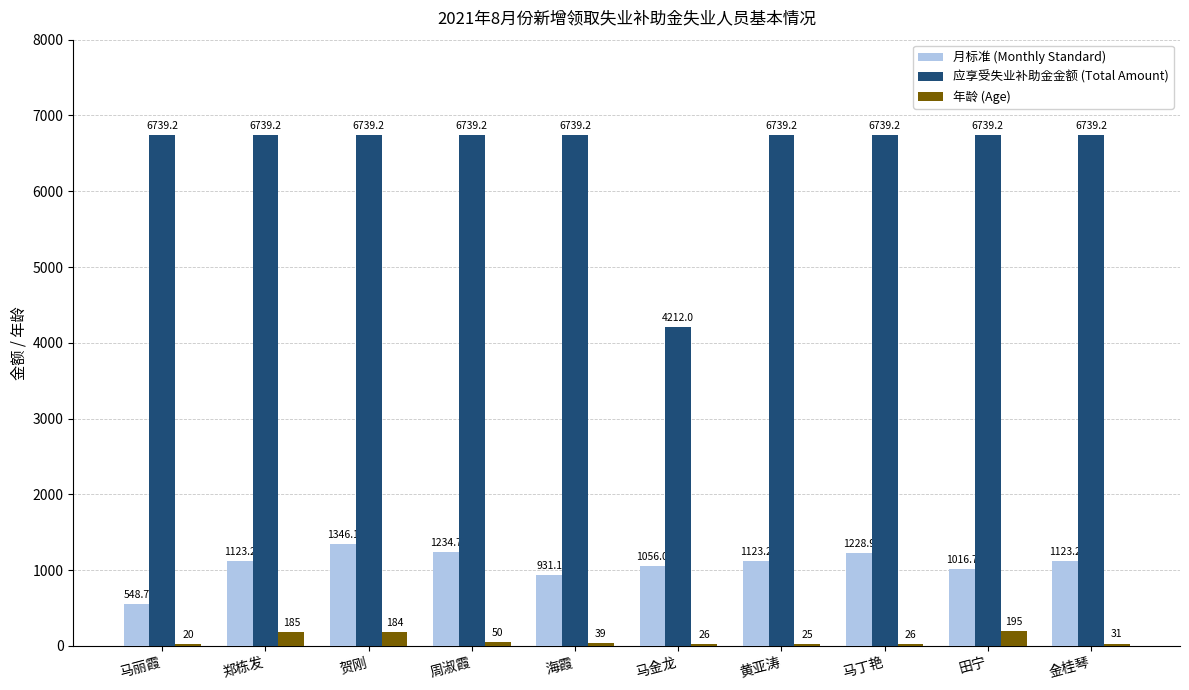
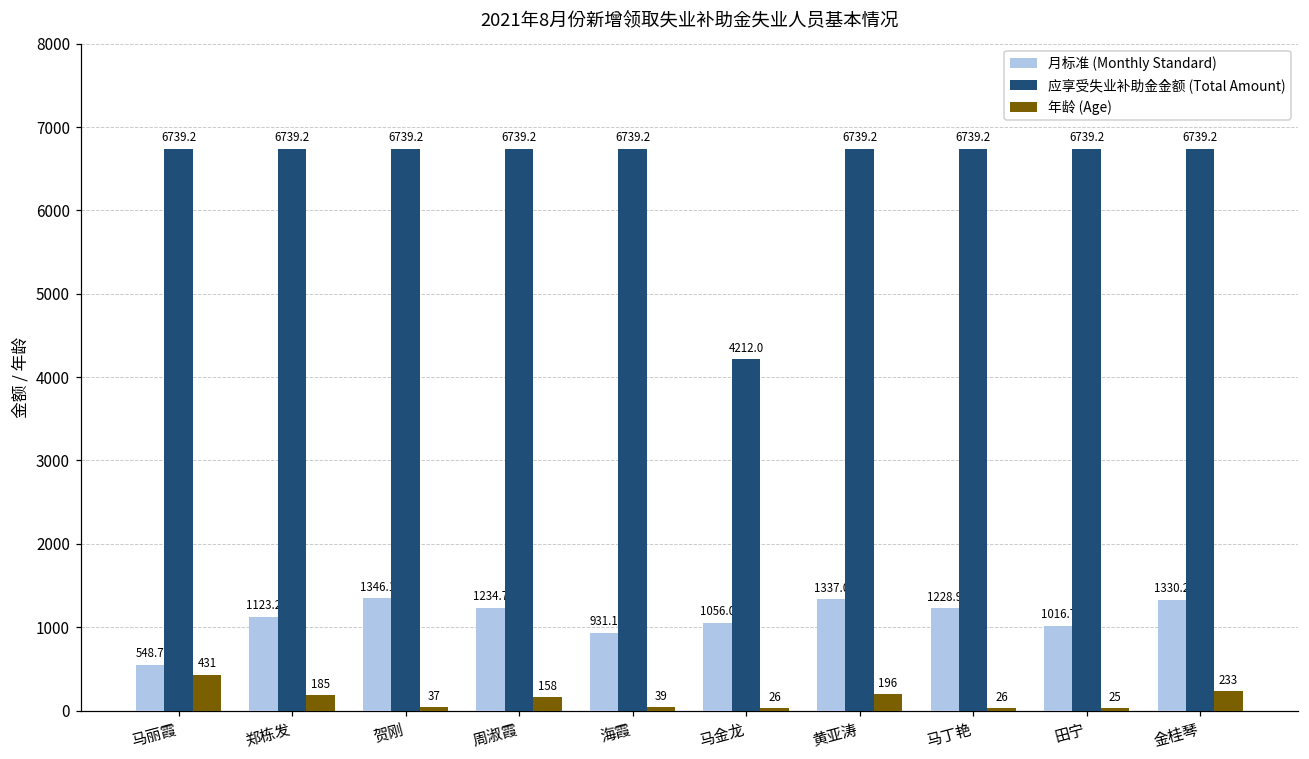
年龄 (Age), 马丽霞: 20 -> 431
年龄 (Age), 贺刚: 184 -> 37
年龄 (Age), 周淑霞: 50 -> 158
月标准 (Monthly Standard), 黄亚涛: 1123.2 -> 1337.0
年龄 (Age), 黄亚涛: 25 -> 196
年龄 (Age), 田宁: 195 -> 25
月标准 (Monthly Standard), 金桂琴: 1123.2 -> 1330.2
年龄 (Age), 金桂琴: 31 -> 233
